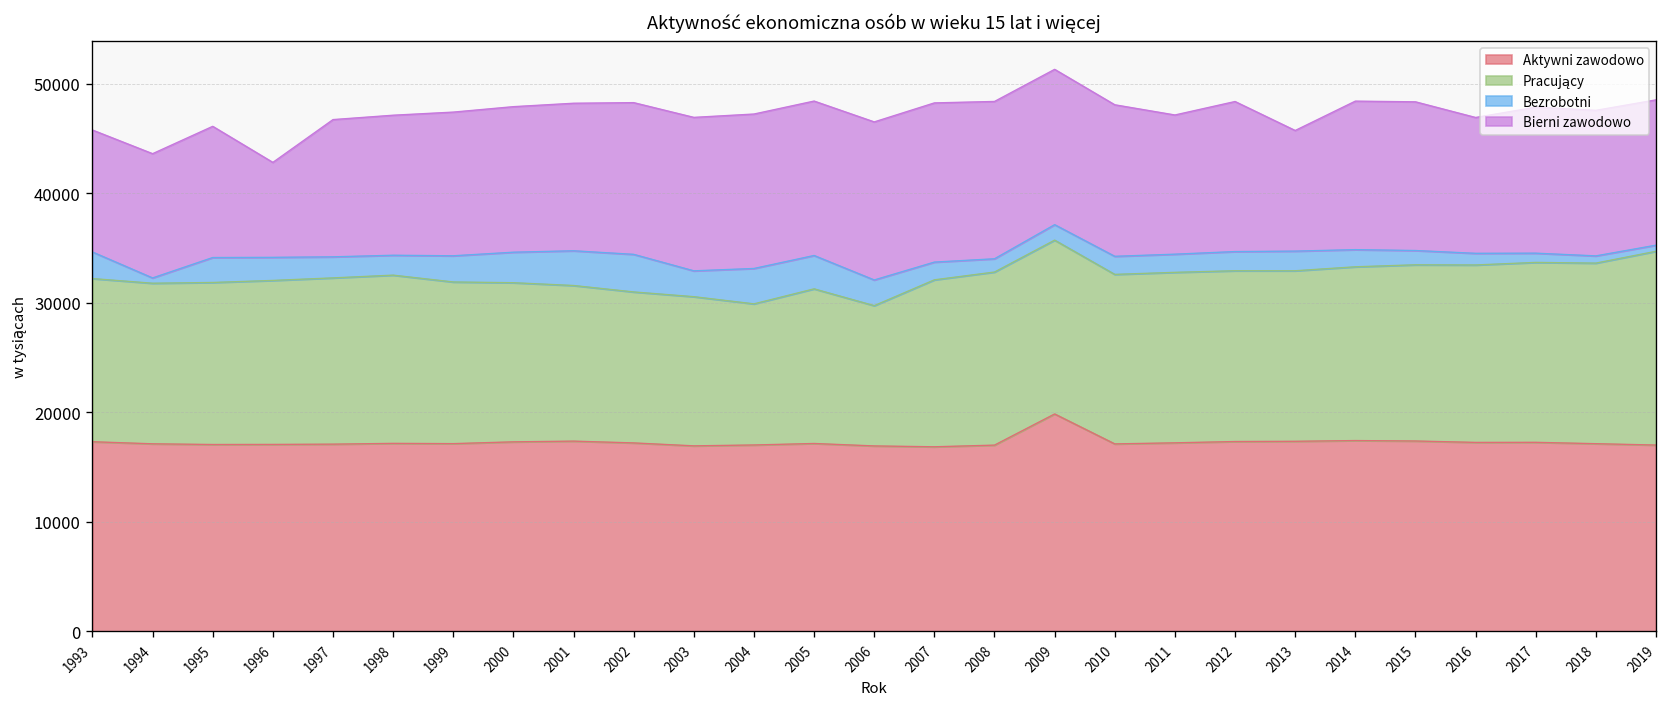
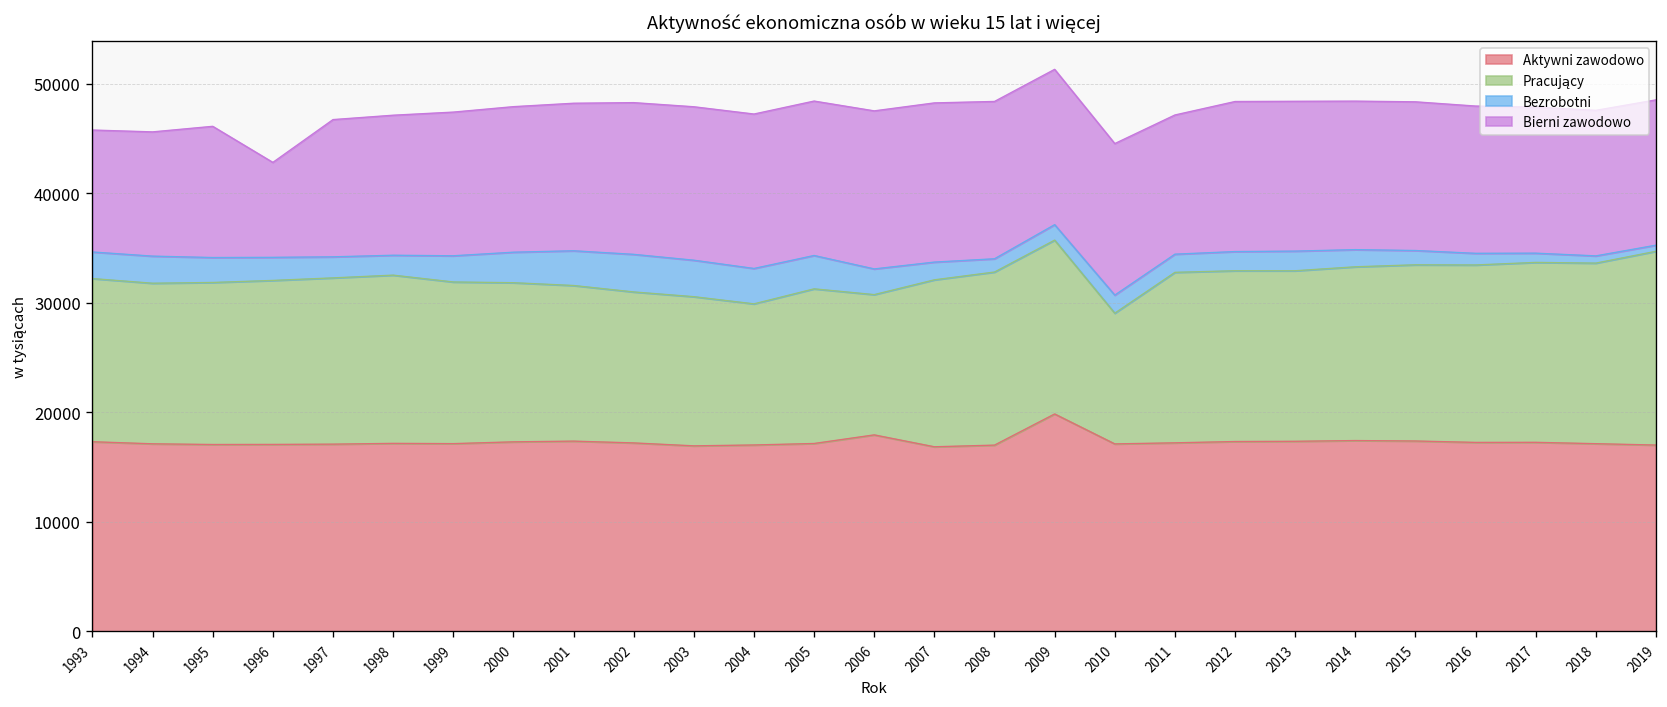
Bezrobotni, 1994: 0 -> 2000
Bezrobotni, 2003: 2000 -> 3000
Aktywni zawodowo, 2006: 17000 -> 18000
Pracujący, 2010: 15000 -> 12000
Bierni zawodowo, 2013: 11000 -> 14000
Bierni zawodowo, 2016: 12000 -> 13000
